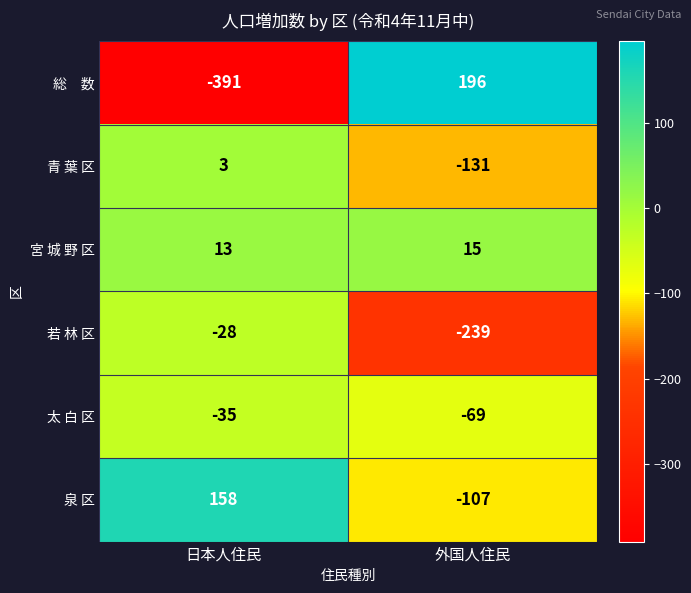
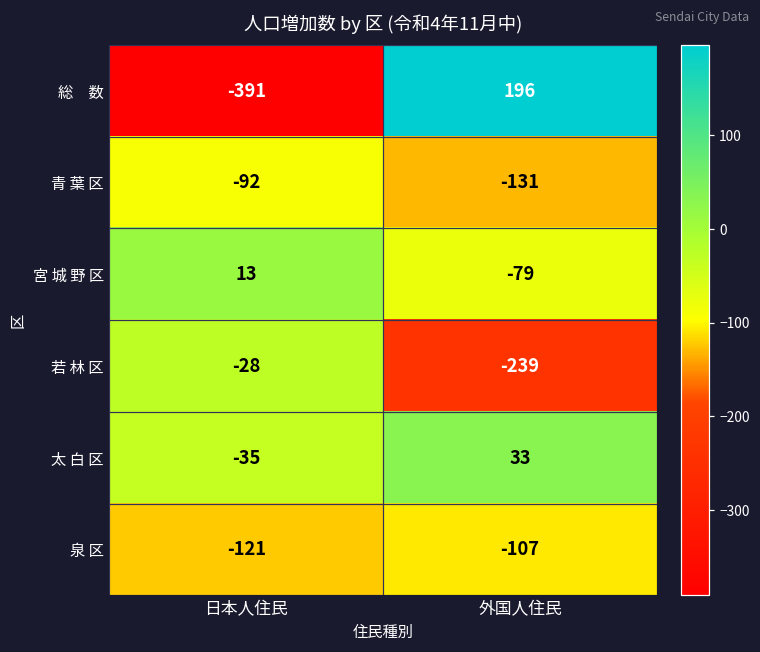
青 葉 区, 日本人住民: 3 -> -92
宮 城 野 区, 外国人住民: 15 -> -79
太 白 区, 外国人住民: -69 -> 33
泉 区, 日本人住民: 158 -> -121
